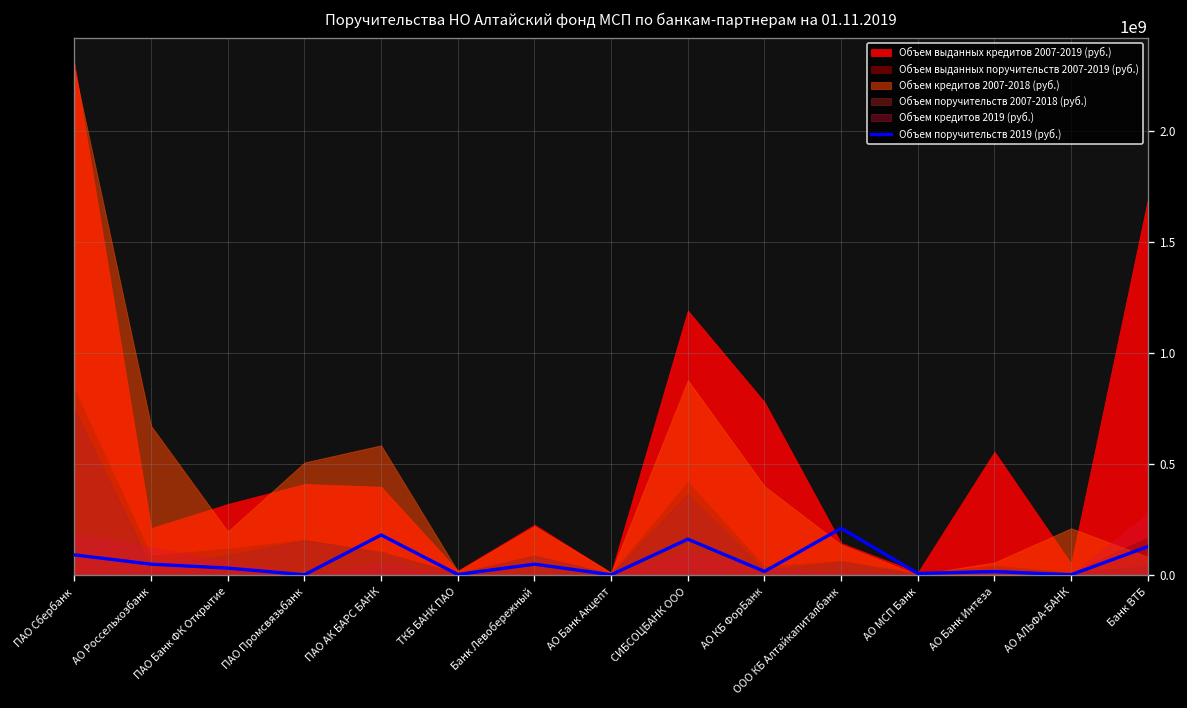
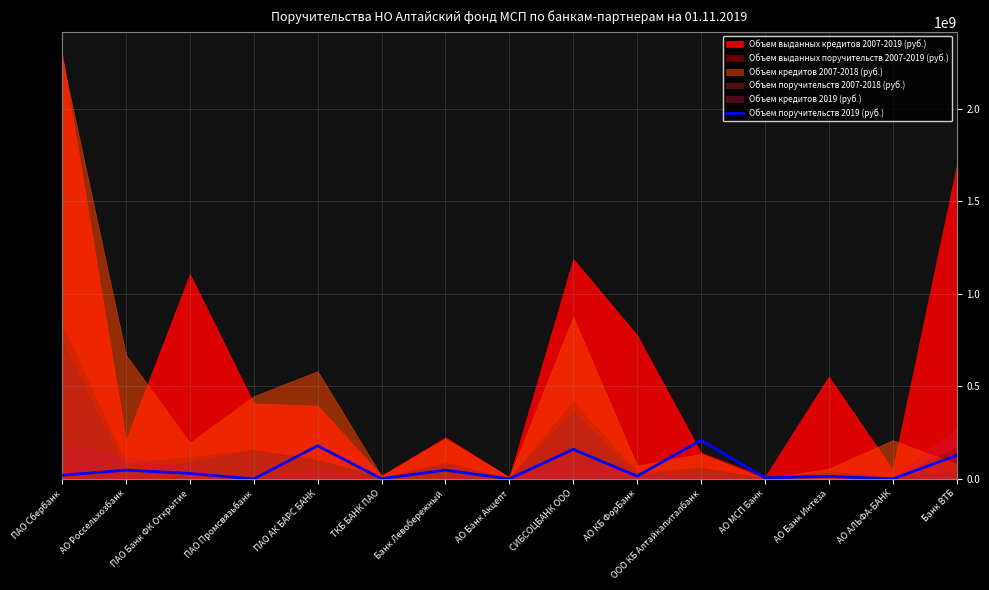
Объем поручительств 2019 (руб.), ПАО Сбербанк: 90000000 -> 20000000
Объем выданных кредитов 2007-2019 (руб.), ПАО Банк ФК Открытие: 320000000 -> 1110000000
Объем кредитов 2007-2018 (руб.), ПАО Промсвязьбанк: 510000000 -> 450000000
Объем кредитов 2007-2018 (руб.), АО КБ ФорБанк: 400000000 -> 70000000
